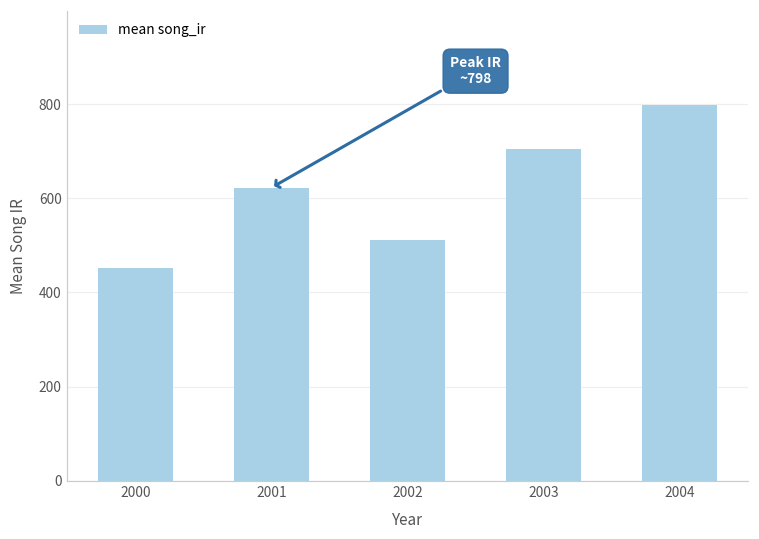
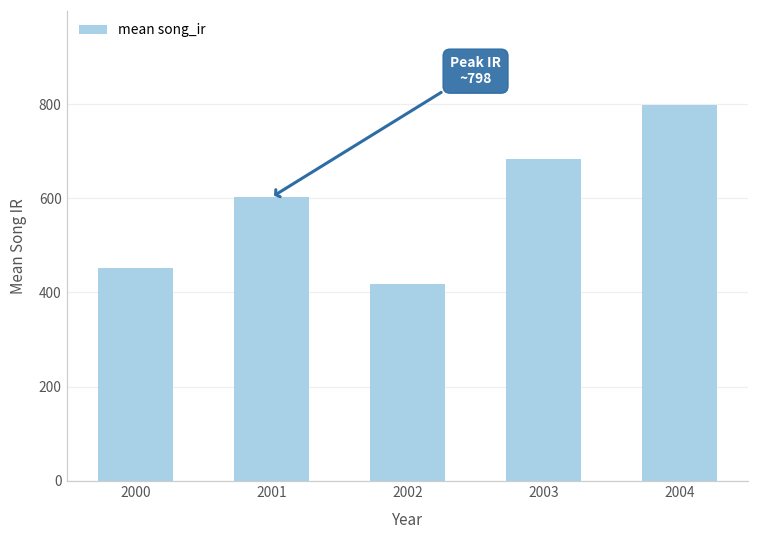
2001: 620 -> 600
2002: 510 -> 420
2003: 700 -> 680
